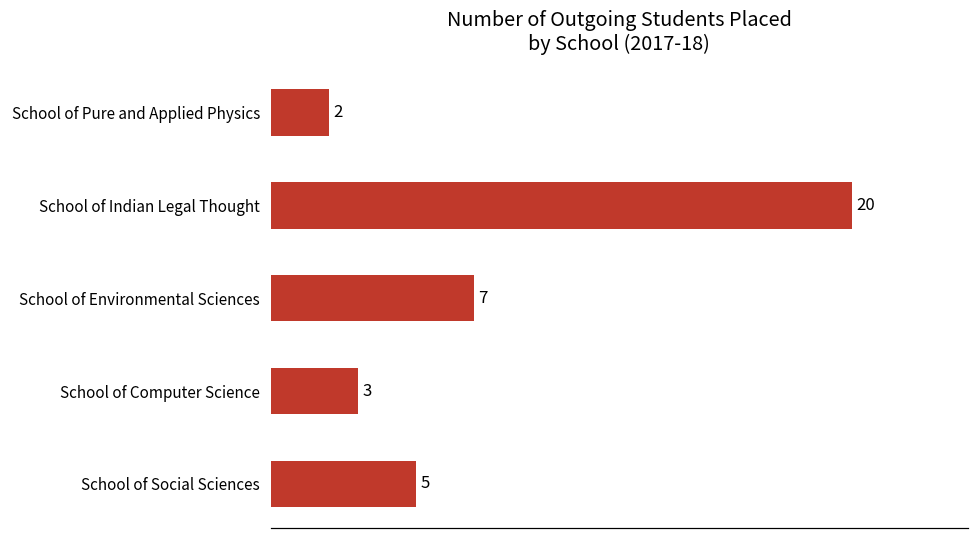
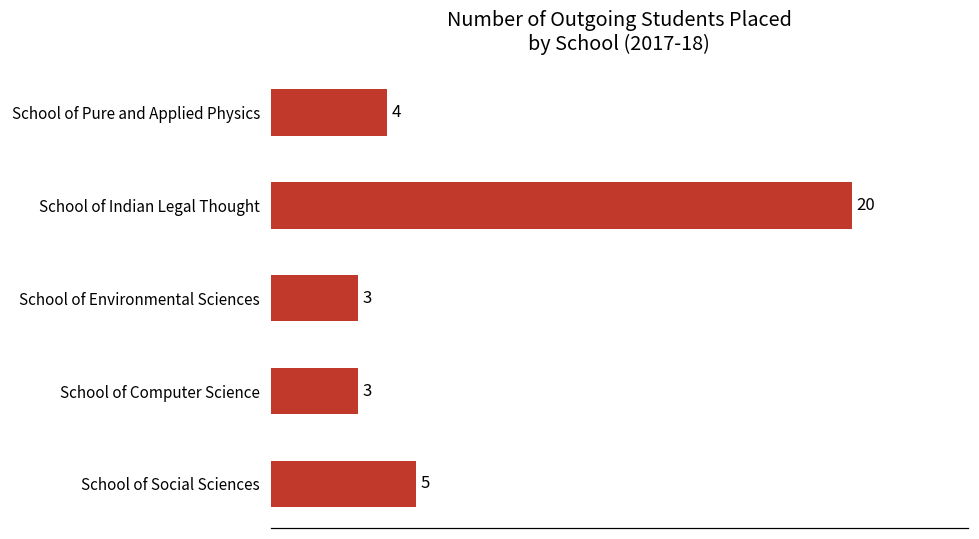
School of Pure and Applied Physics: 2 -> 4
School of Environmental Sciences: 7 -> 3
